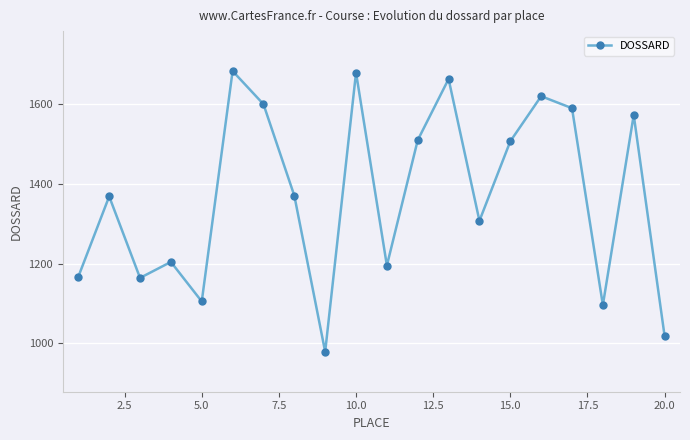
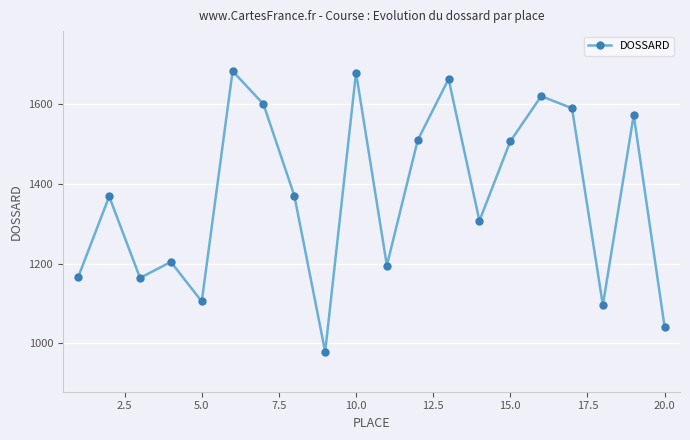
20.0: 1020 -> 1040
